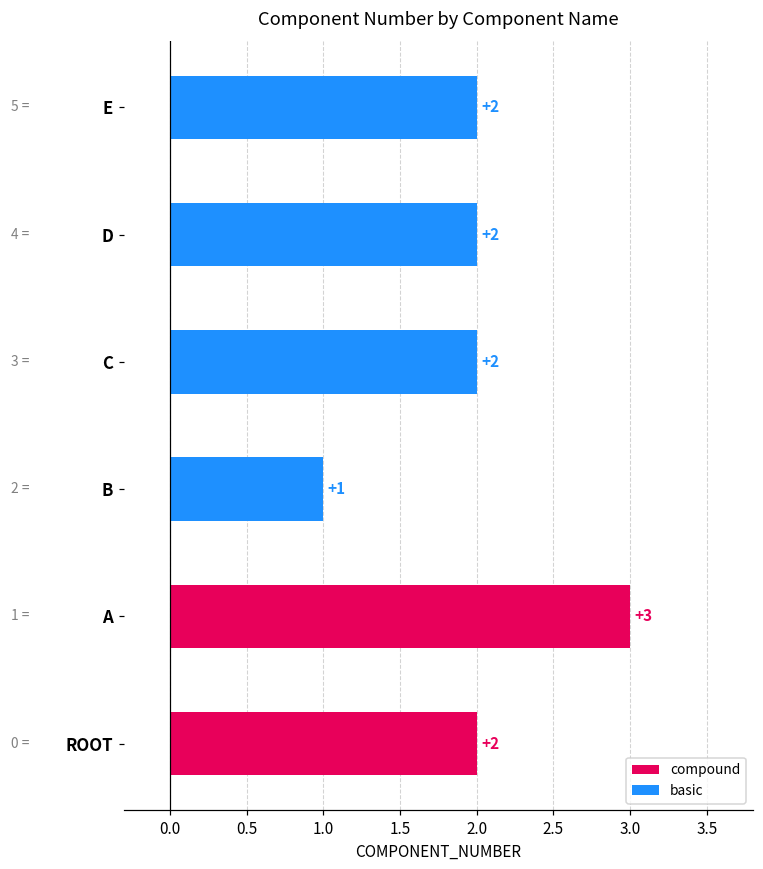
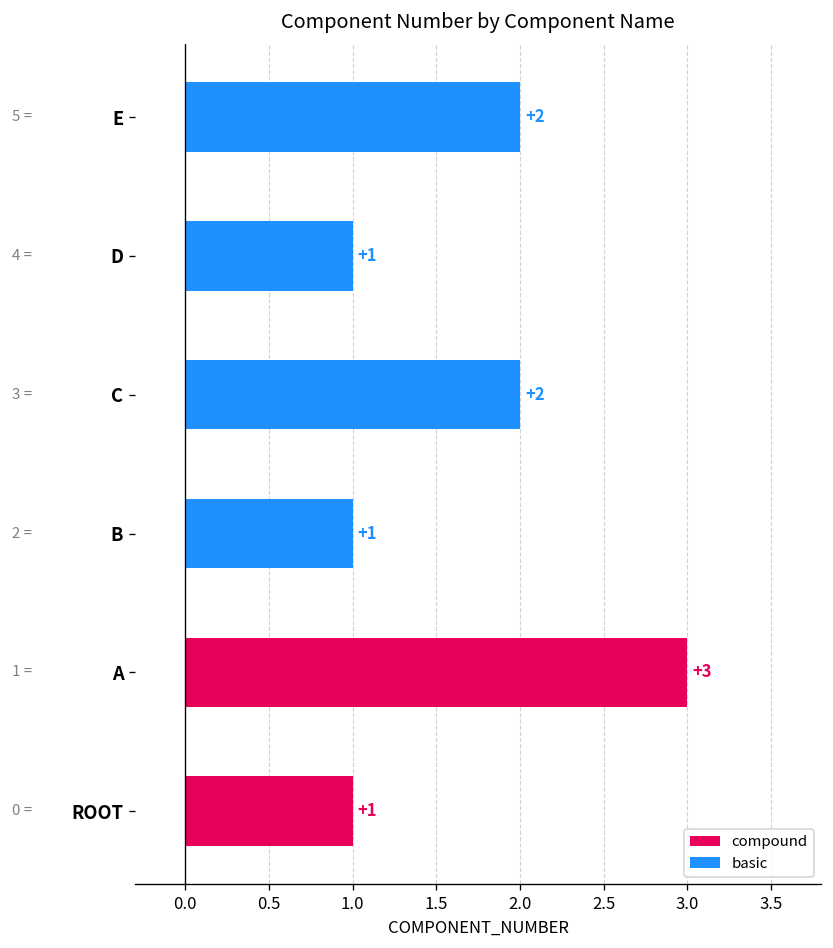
D: +2 -> +1
ROOT: +2 -> +1
